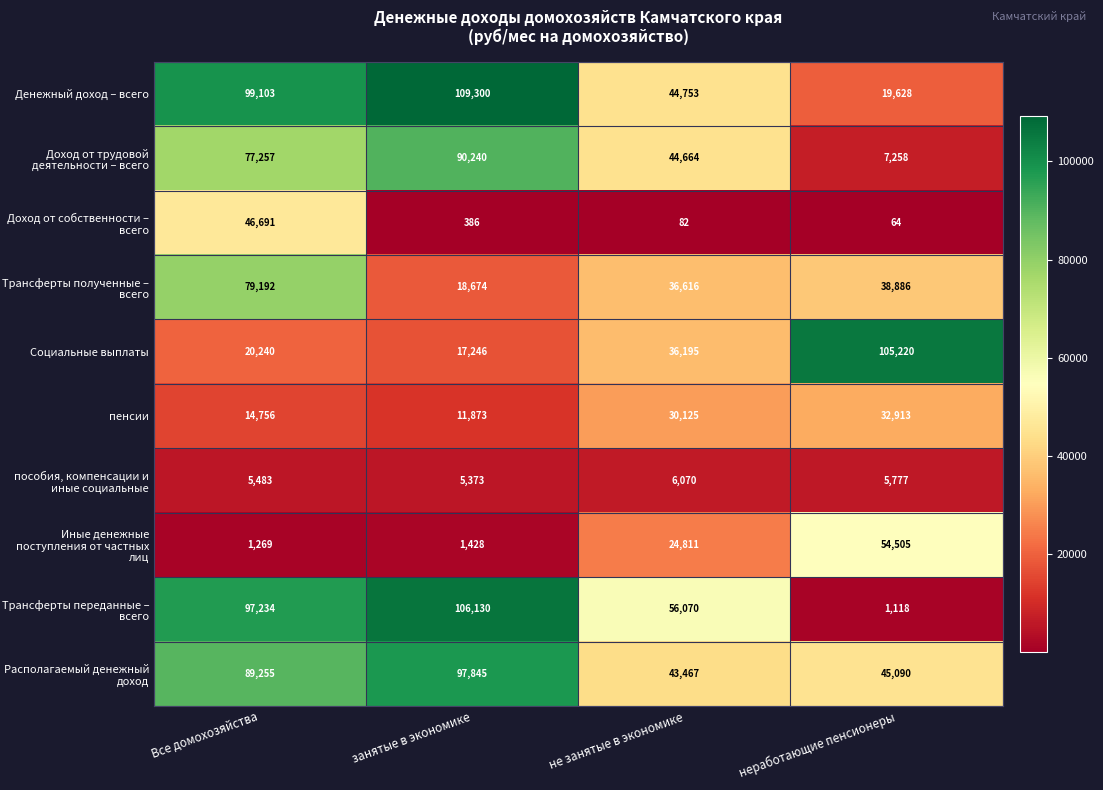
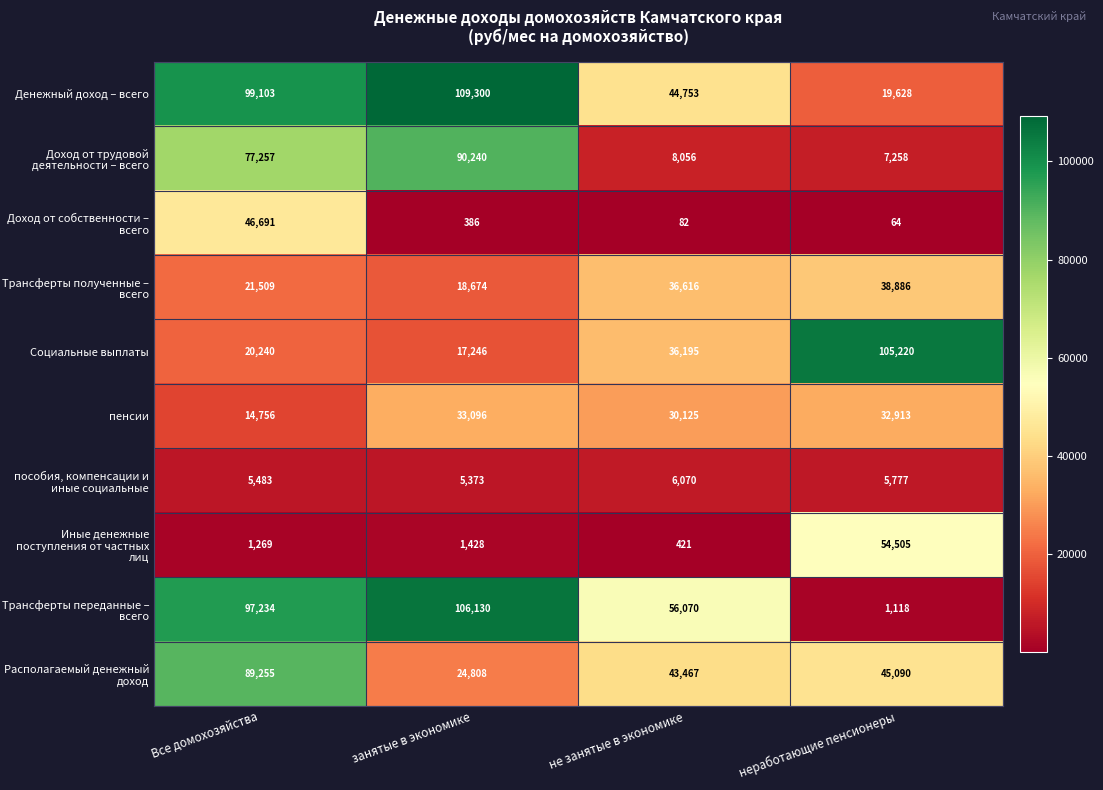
Доход от трудовой деятельности – всего, не занятые в экономике: 44,664 -> 8,056
Трансферты полученные – всего, Все домохозяйства: 79,192 -> 21,509
пенсии, занятые в экономике: 11,873 -> 33,096
Иные денежные поступления от частных лиц, не занятые в экономике: 24,811 -> 421
Располагаемый денежный доход, занятые в экономике: 97,845 -> 24,808
